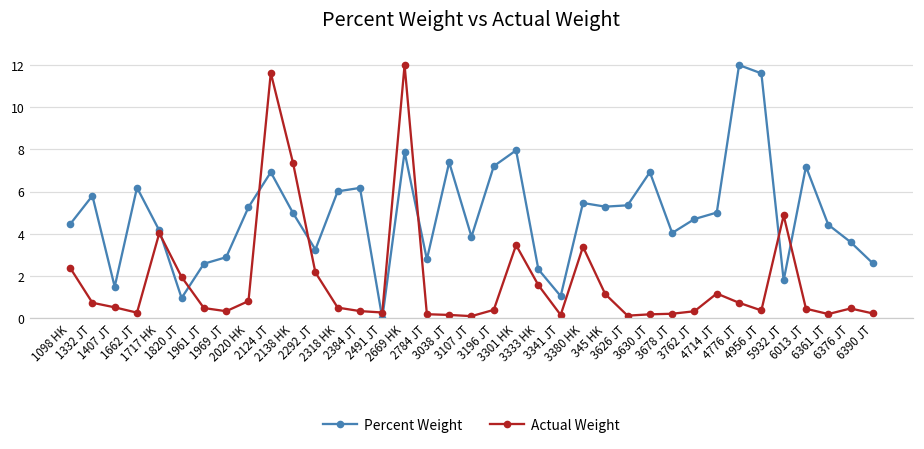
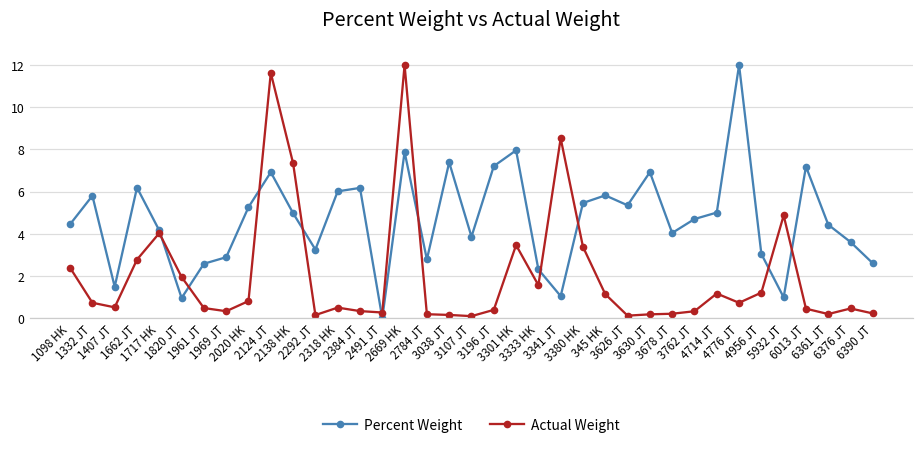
Actual Weight, 1662 JT: 0.3 -> 2.8
Actual Weight, 2292 JT: 2.2 -> 0.1
Actual Weight, 3341 JT: 0.1 -> 8.5
Percent Weight, 345 HK: 5.3 -> 5.8
Percent Weight, 4956 JT: 11.6 -> 3.0
Actual Weight, 4956 JT: 0.4 -> 1.2
Percent Weight, 5932 JT: 1.8 -> 1.0
